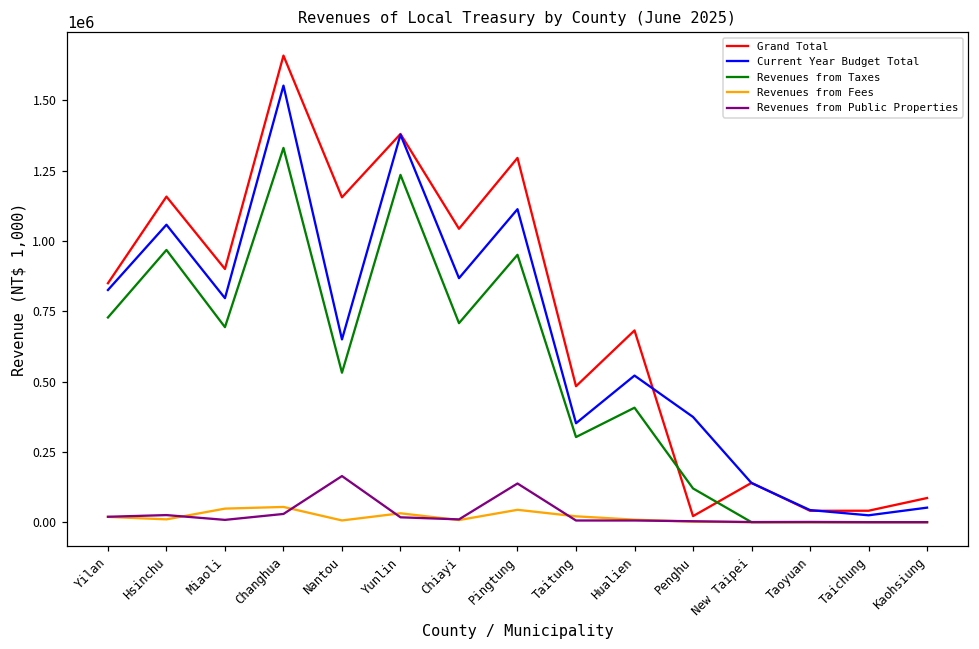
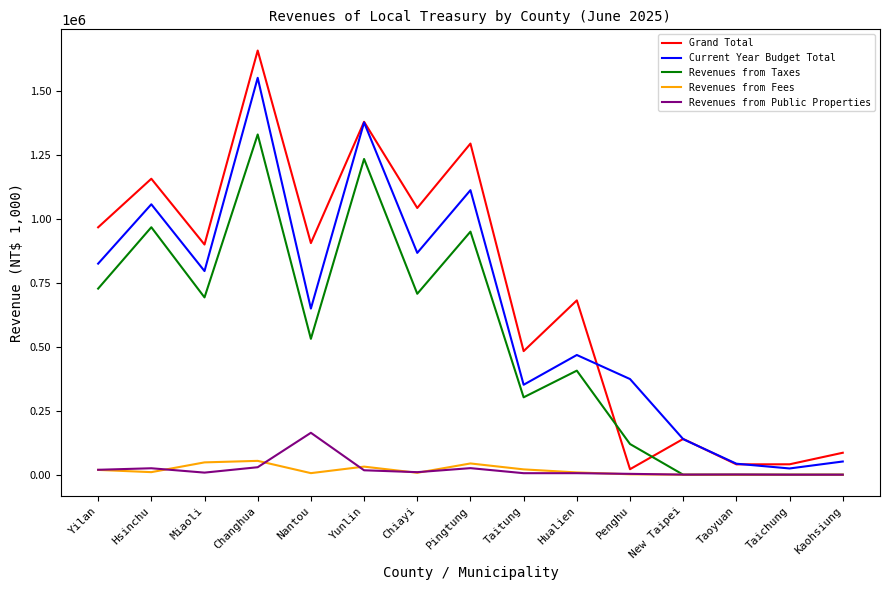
Grand Total, Yilan: 850000 -> 970000
Grand Total, Nantou: 1160000 -> 910000
Revenues from Public Properties, Pingtung: 140000 -> 30000
Current Year Budget Total, Hualien: 520000 -> 470000
